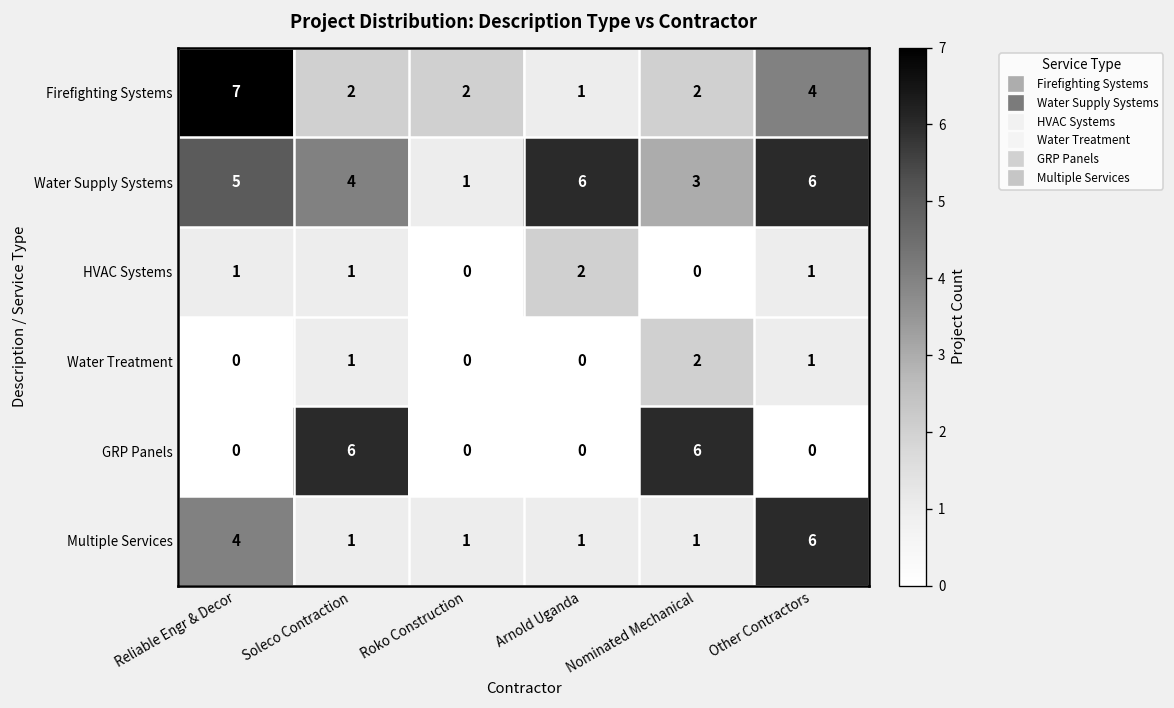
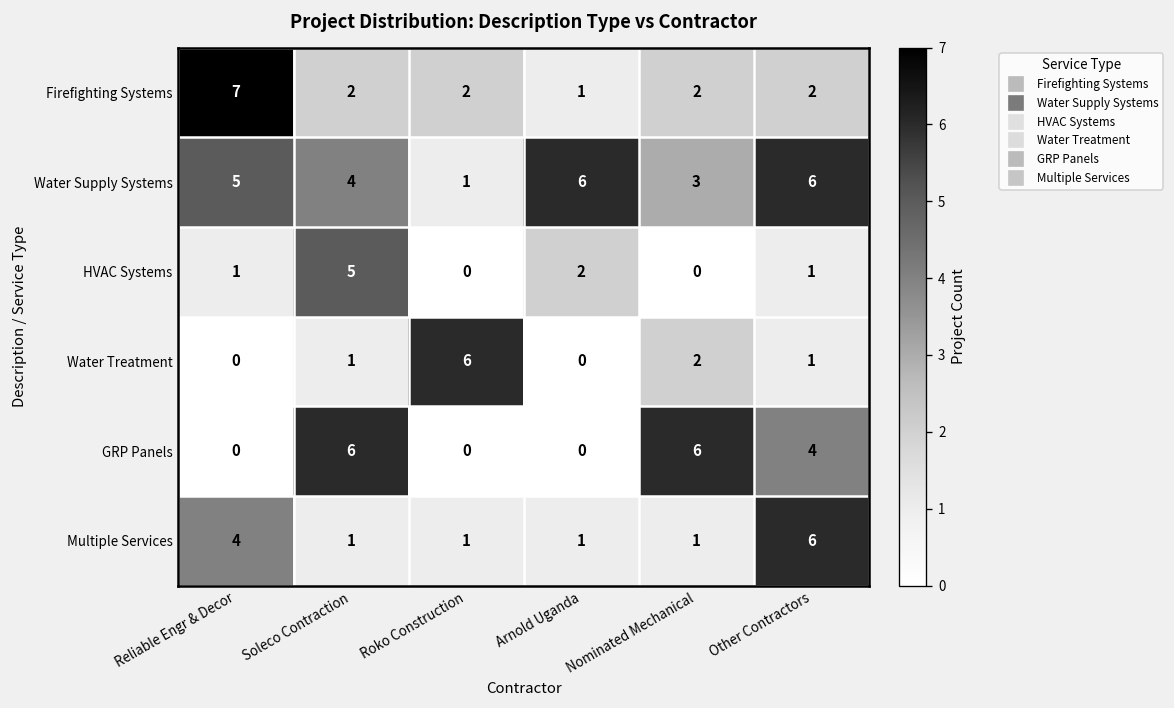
Firefighting Systems, Other Contractors: 4 -> 2
HVAC Systems, Soleco Contraction: 1 -> 5
Water Treatment, Roko Construction: 0 -> 6
GRP Panels, Other Contractors: 0 -> 4
